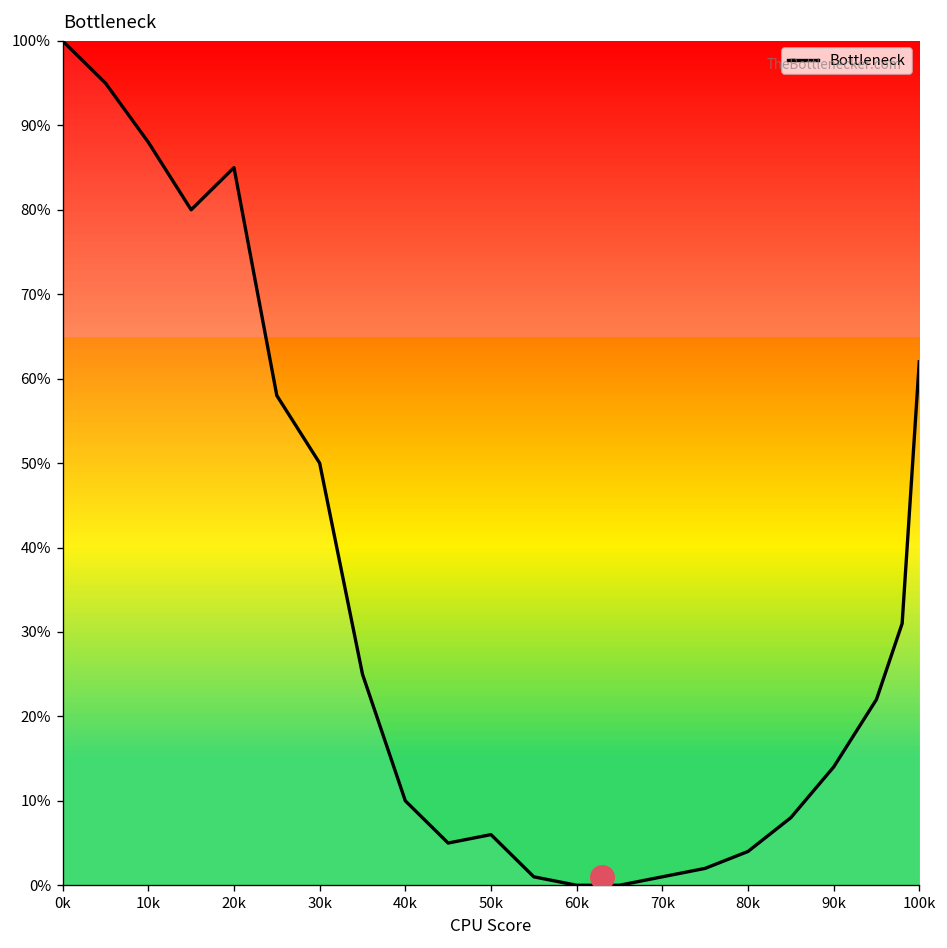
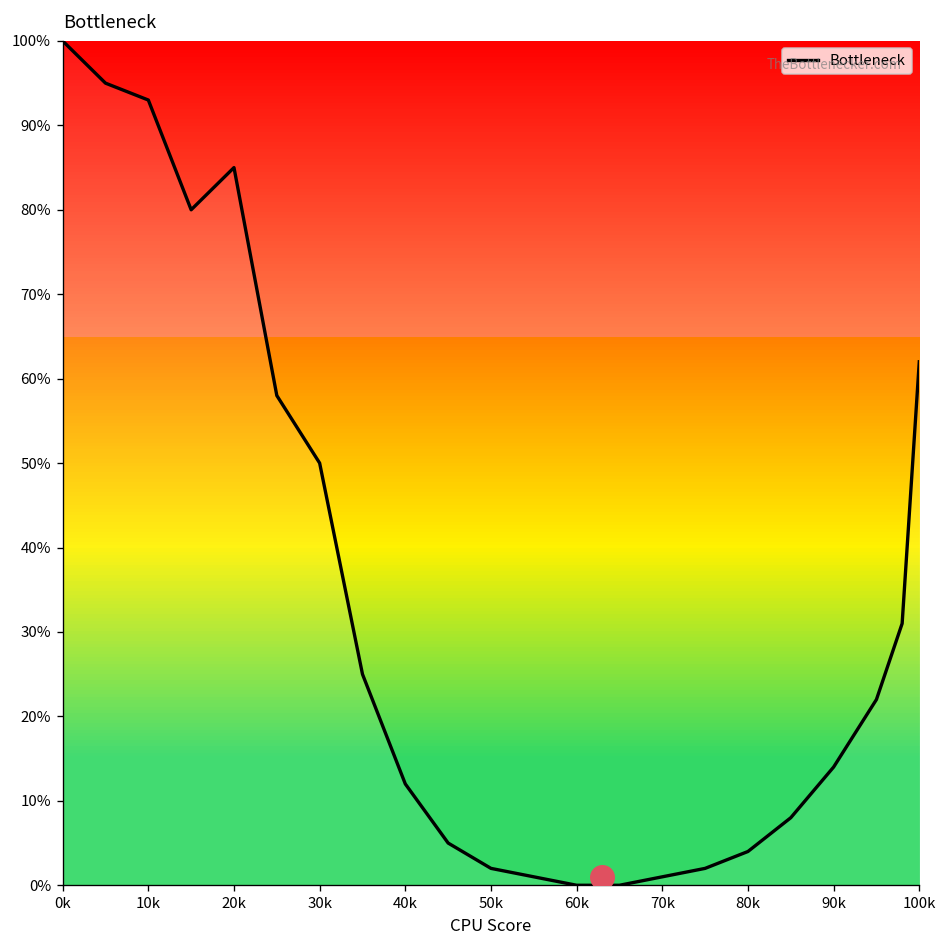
Bottleneck, 10k: 88% -> 93%
Bottleneck, 40k: 10% -> 12%
Bottleneck, 50k: 6% -> 2%
